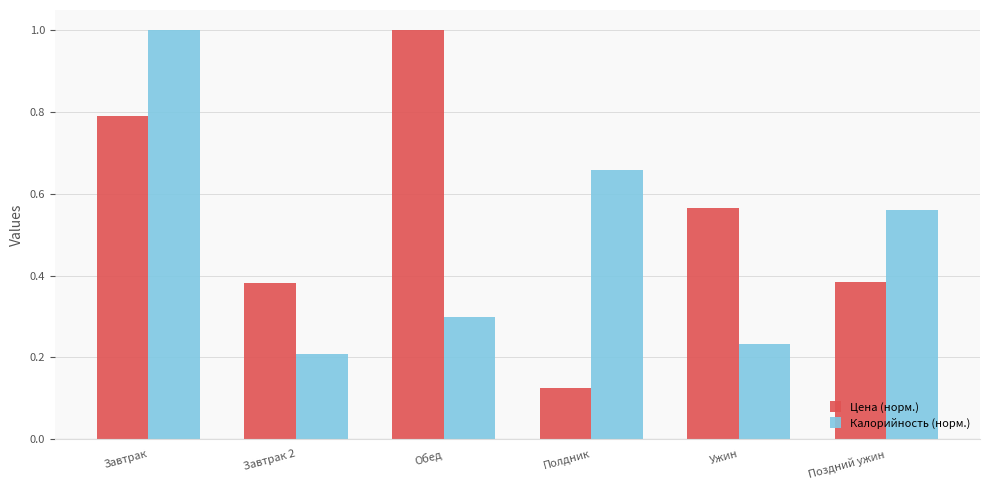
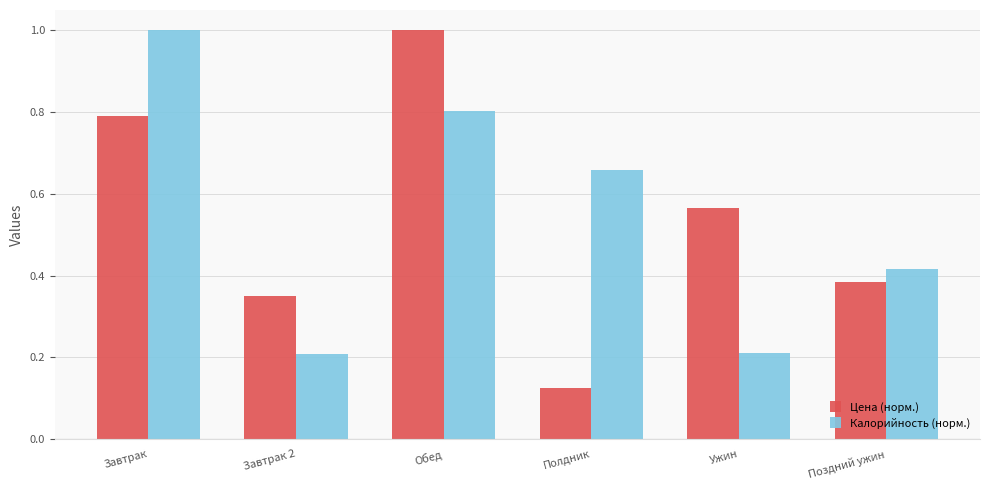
Цена (норм.), Завтрак 2: 0.38 -> 0.35
Калорийность (норм.), Обед: 0.30 -> 0.80
Калорийность (норм.), Ужин: 0.23 -> 0.21
Калорийность (норм.), Поздний ужин: 0.56 -> 0.42
